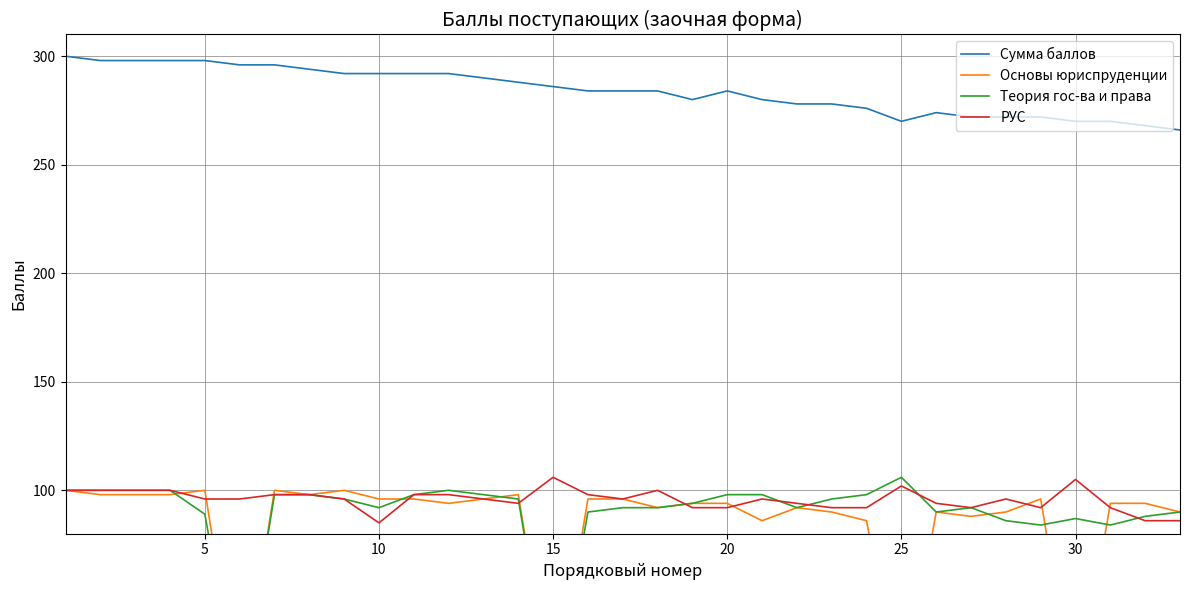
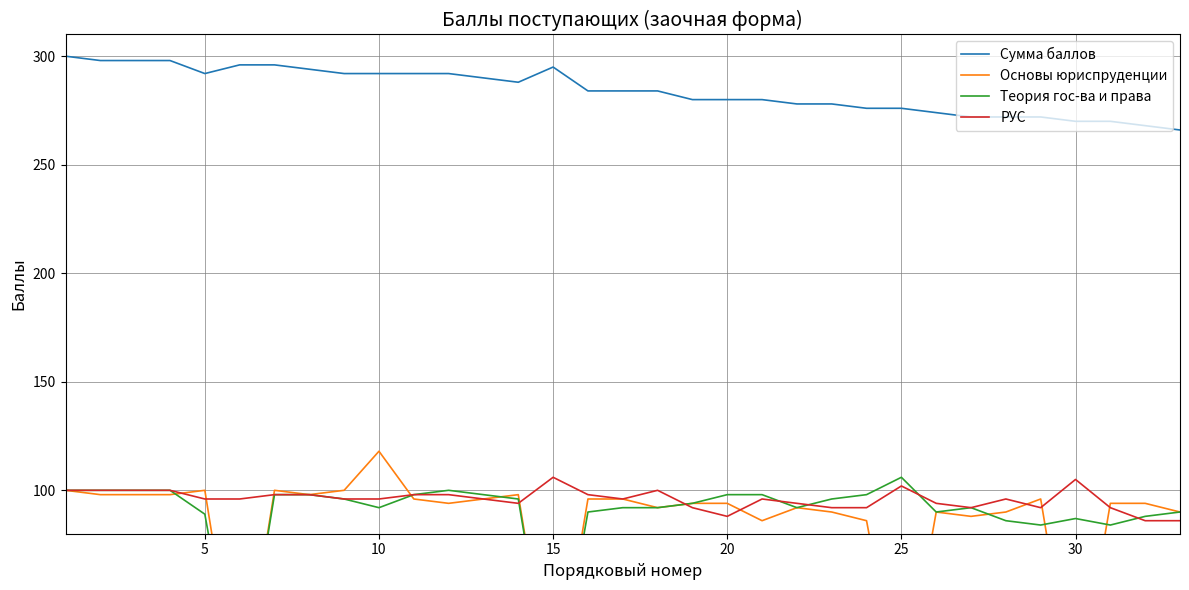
Сумма баллов, 5: 298 -> 292
Основы юриспруденции, 10: 96 -> 118
РУС, 10: 85 -> 96
Сумма баллов, 15: 286 -> 295
Сумма баллов, 20: 284 -> 280
РУС, 20: 92 -> 88
Сумма баллов, 25: 270 -> 276
